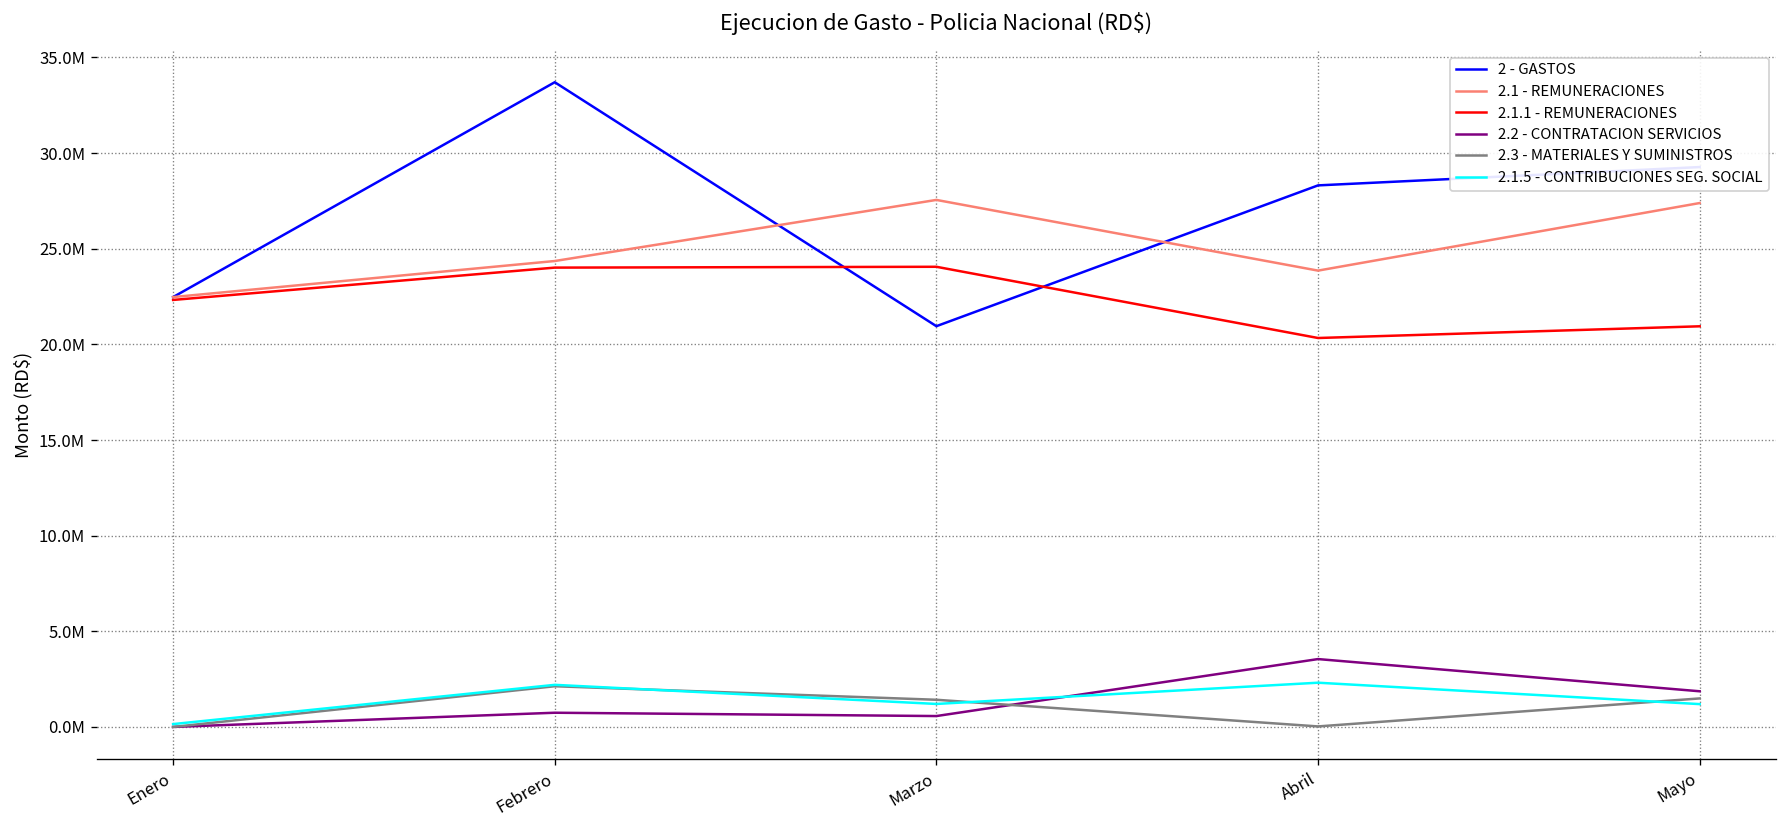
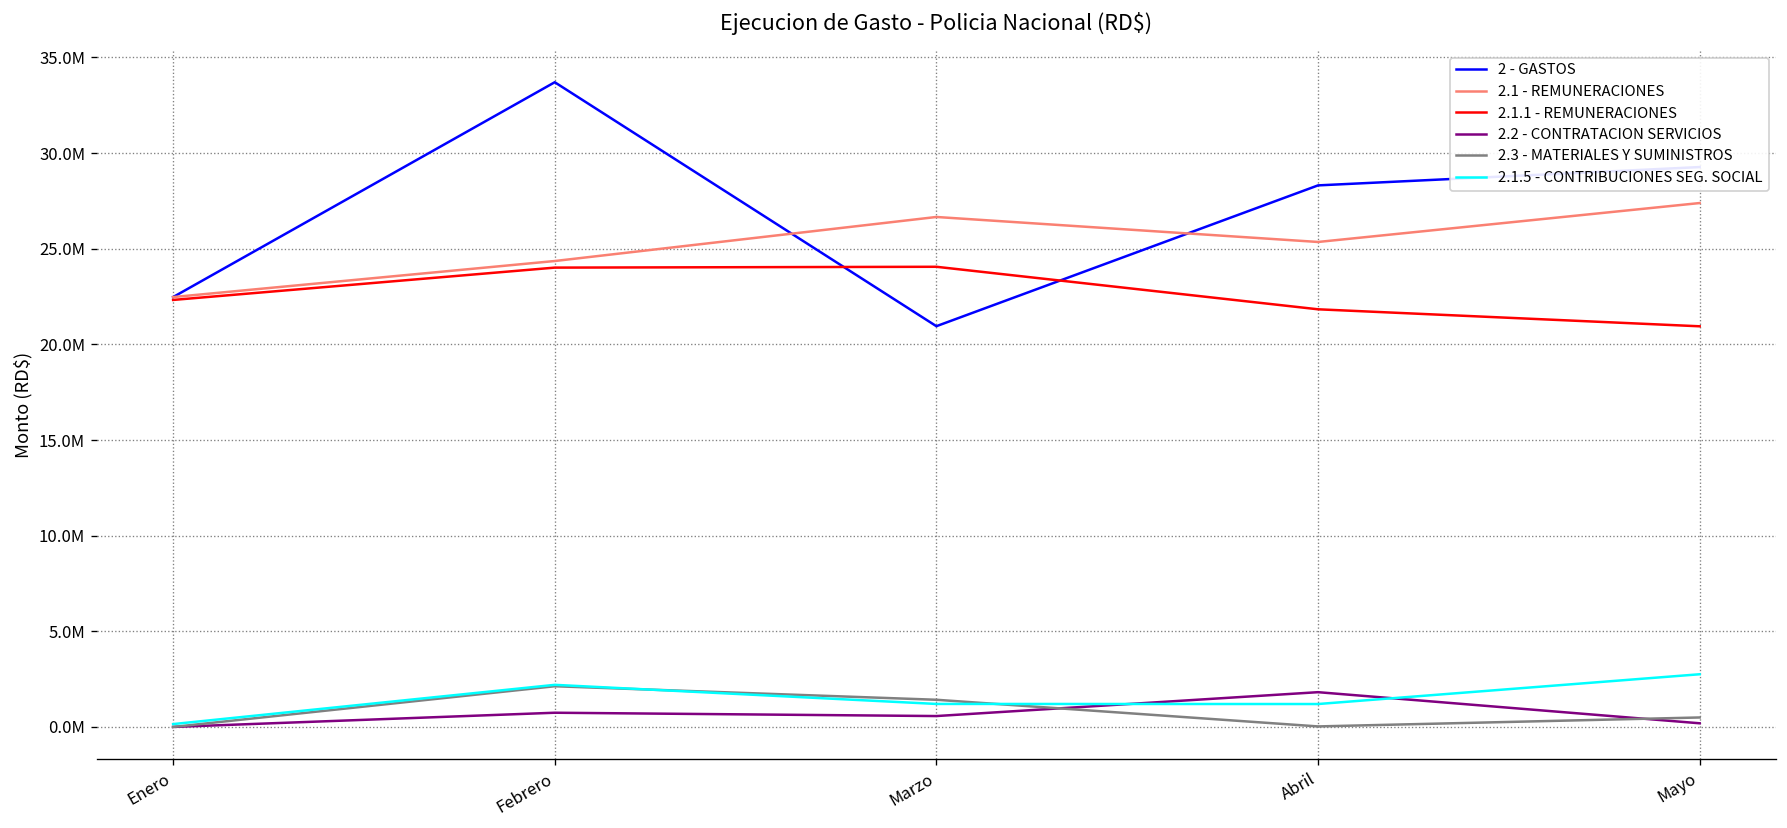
2.1 - REMUNERACIONES, Marzo: 27600000 -> 26700000
2.1 - REMUNERACIONES, Abril: 23900000 -> 25400000
2.1.1 - REMUNERACIONES, Abril: 20300000 -> 21800000
2.2 - CONTRATACION SERVICIOS, Abril: 3500000 -> 1800000
2.1.5 - CONTRIBUCIONES SEG. SOCIAL, Abril: 2300000 -> 1200000
2.2 - CONTRATACION SERVICIOS, Mayo: 1900000 -> 200000
2.3 - MATERIALES Y SUMINISTROS, Mayo: 1500000 -> 500000
2.1.5 - CONTRIBUCIONES SEG. SOCIAL, Mayo: 1200000 -> 2800000
